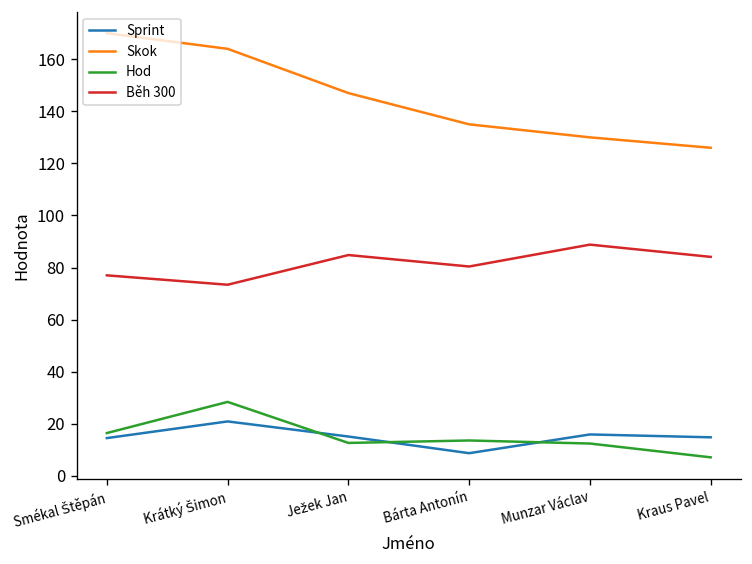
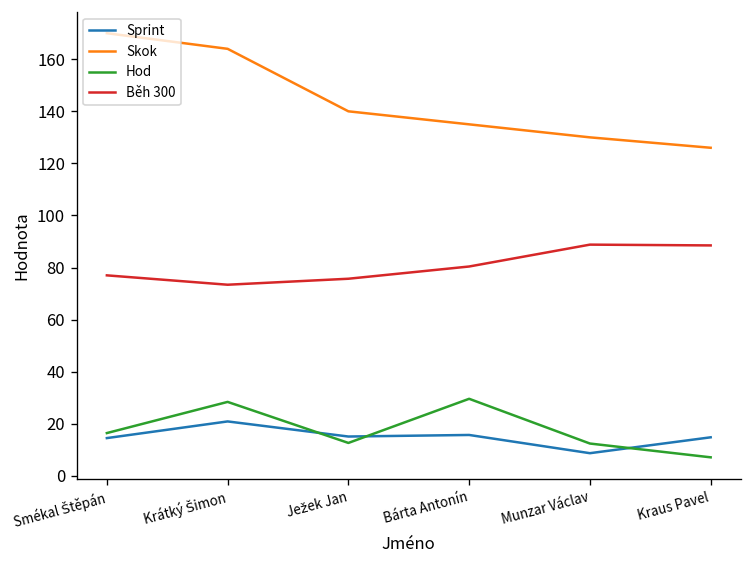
Skok, Ježek Jan: 147 -> 140
Běh 300, Ježek Jan: 85 -> 76
Sprint, Bárta Antonín: 9 -> 16
Hod, Bárta Antonín: 14 -> 30
Sprint, Munzar Václav: 16 -> 9
Běh 300, Kraus Pavel: 84 -> 89
